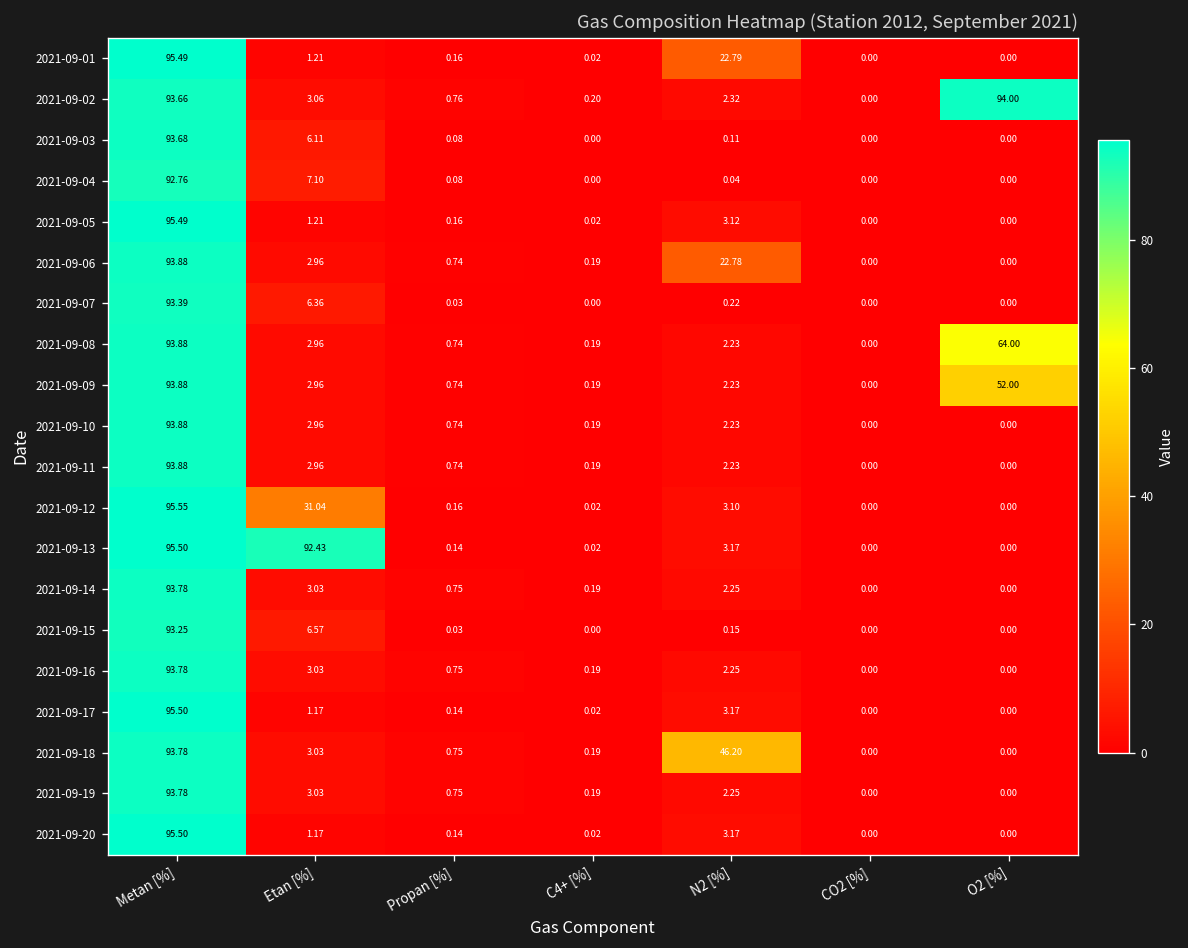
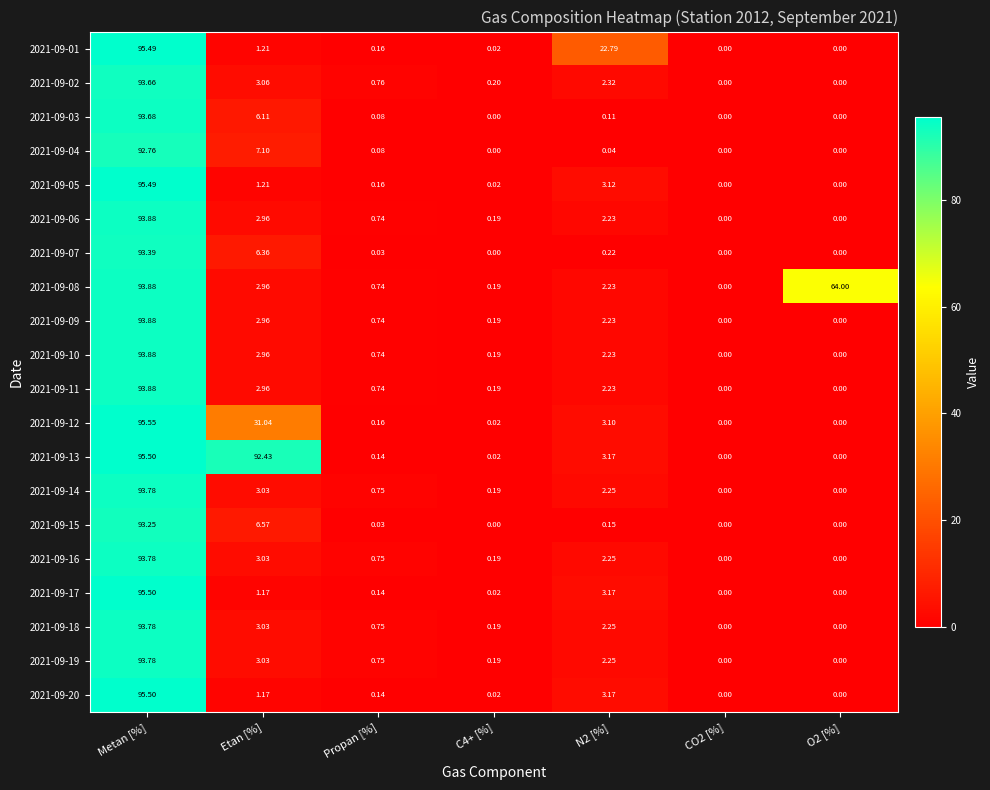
2021-09-02, O2 [%]: 94.00 -> 0.00
2021-09-06, N2 [%]: 22.78 -> 2.23
2021-09-09, O2 [%]: 52.00 -> 0.00
2021-09-18, N2 [%]: 46.20 -> 2.25
